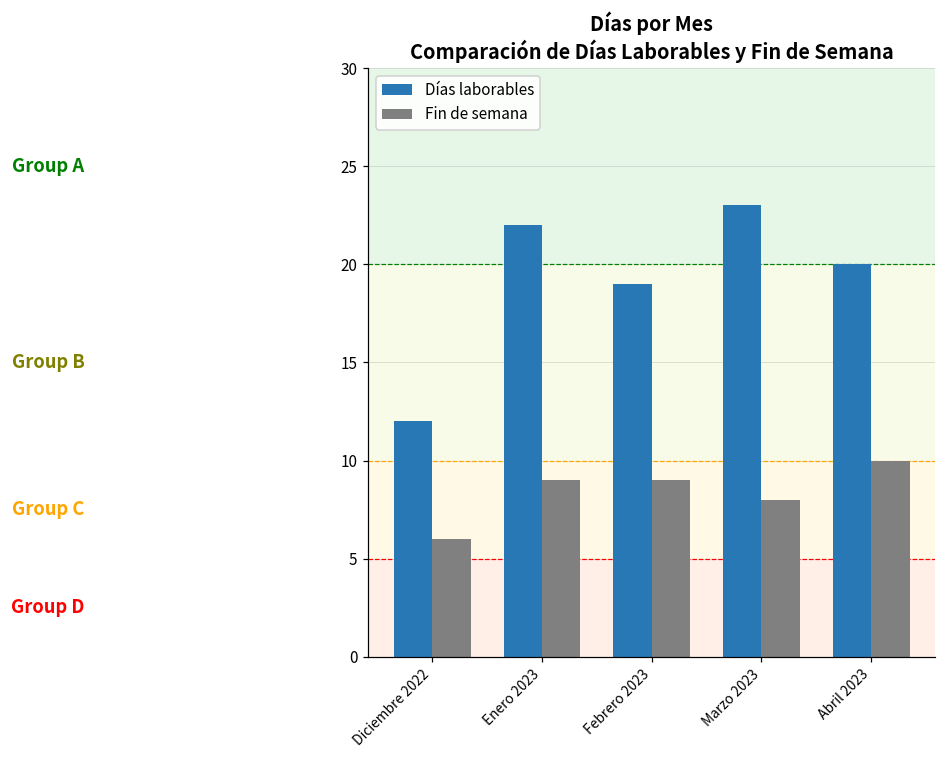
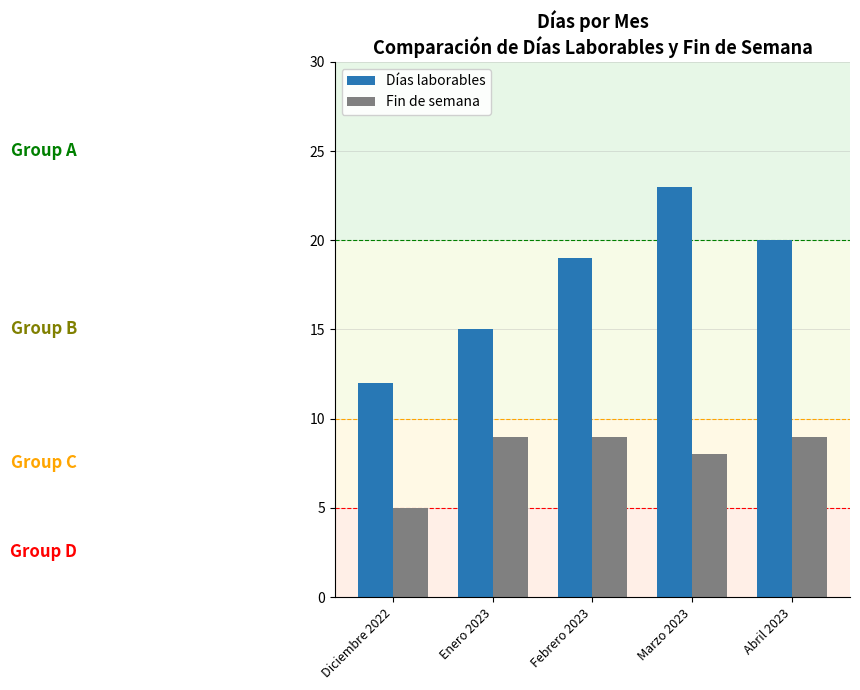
Fin de semana, Diciembre 2022: 6 -> 5
Días laborables, Enero 2023: 22 -> 15
Fin de semana, Abril 2023: 10 -> 9
